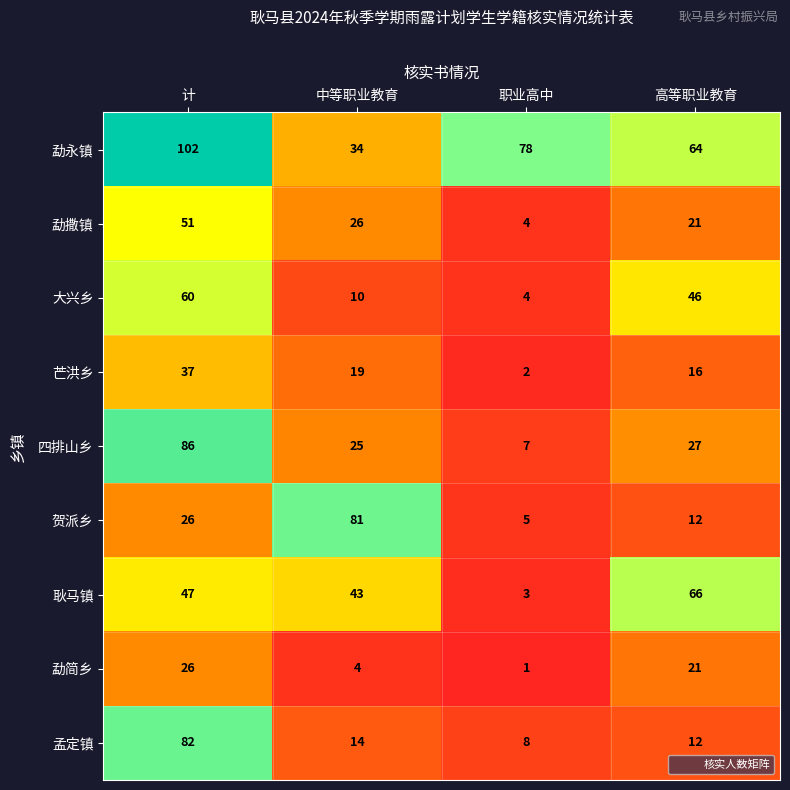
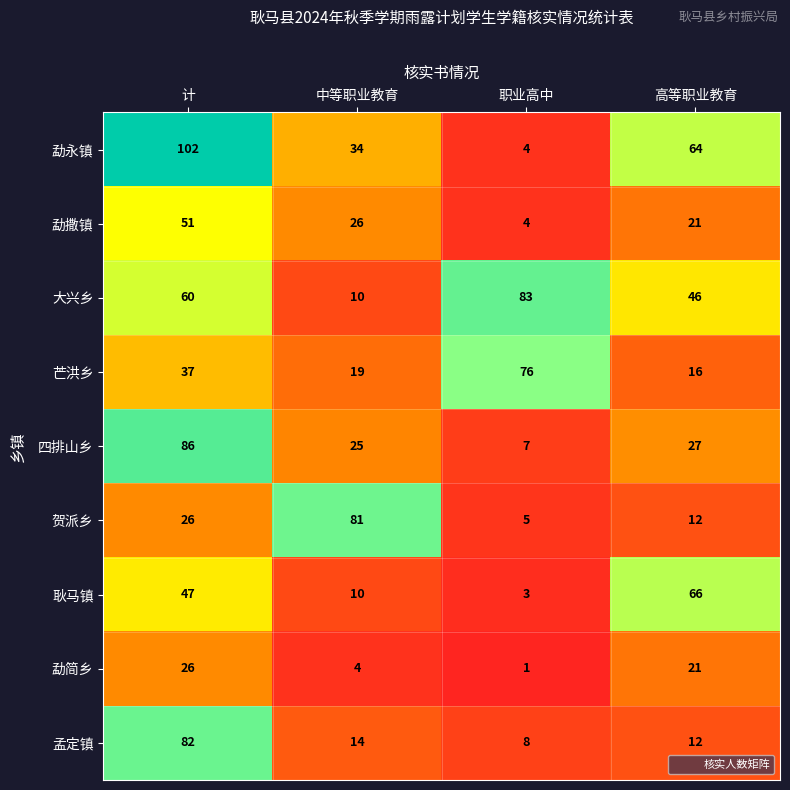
勐永镇, 职业高中: 78 -> 4
大兴乡, 职业高中: 4 -> 83
芒洪乡, 职业高中: 2 -> 76
耿马镇, 中等职业教育: 43 -> 10
